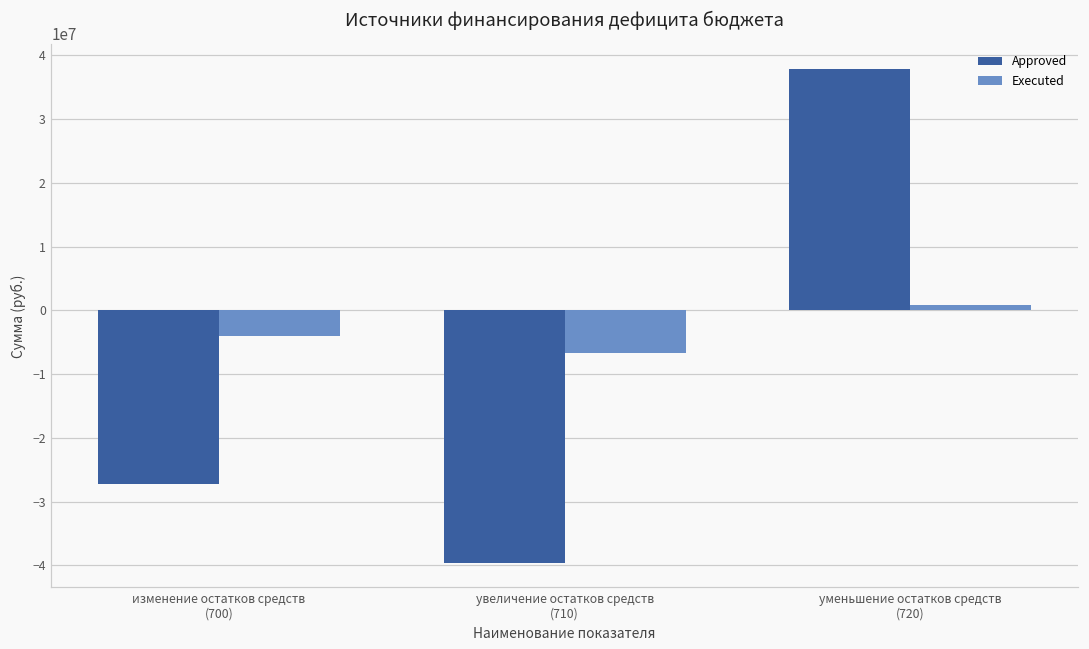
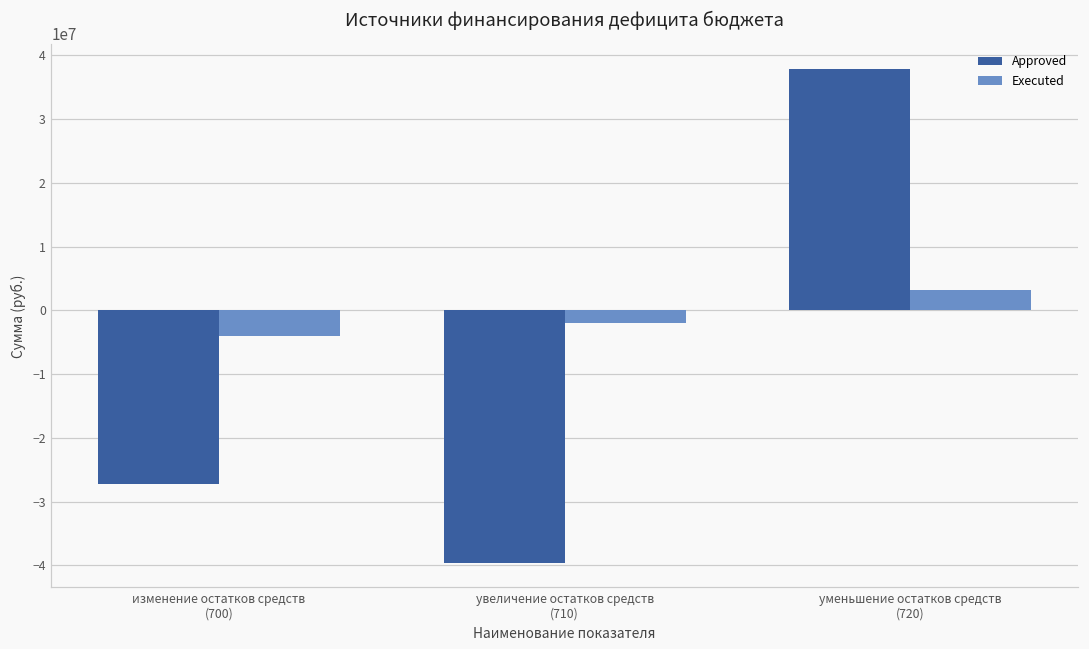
Executed, увеличение остатков средств (710): -7000000 -> -2000000
Executed, уменьшение остатков средств (720): 1000000 -> 3000000
